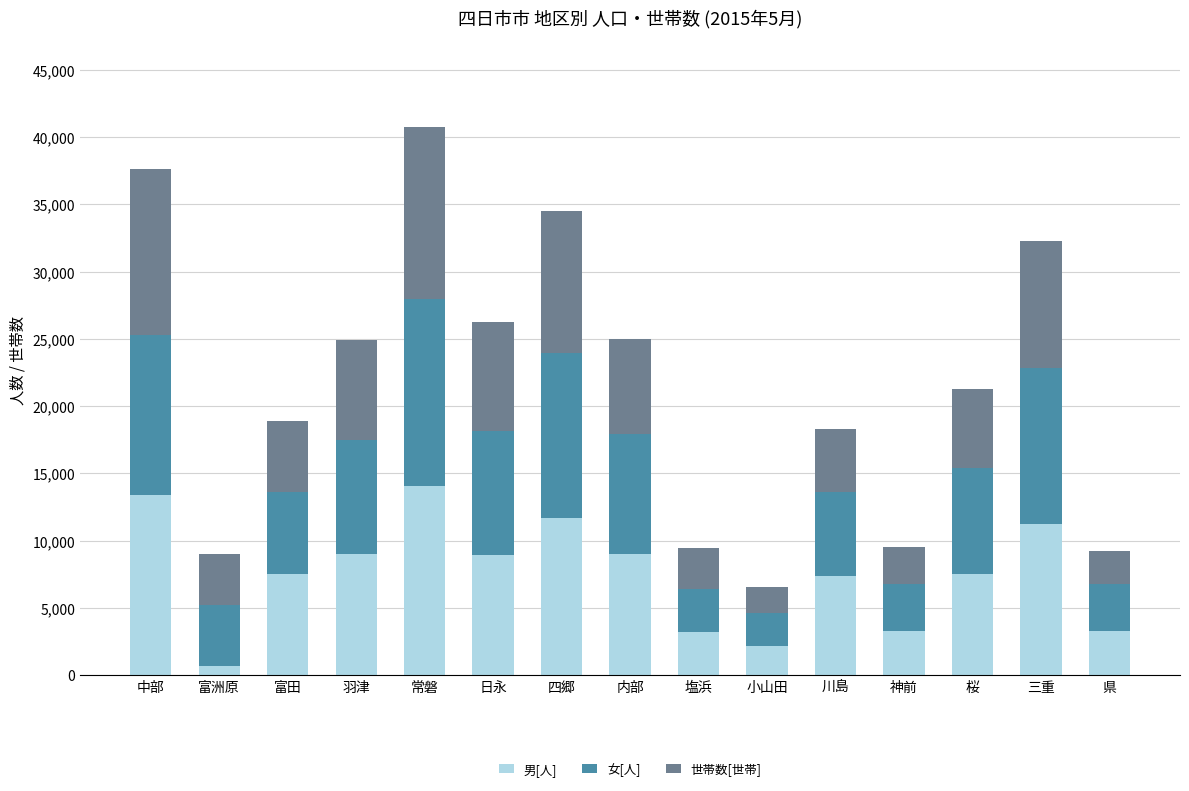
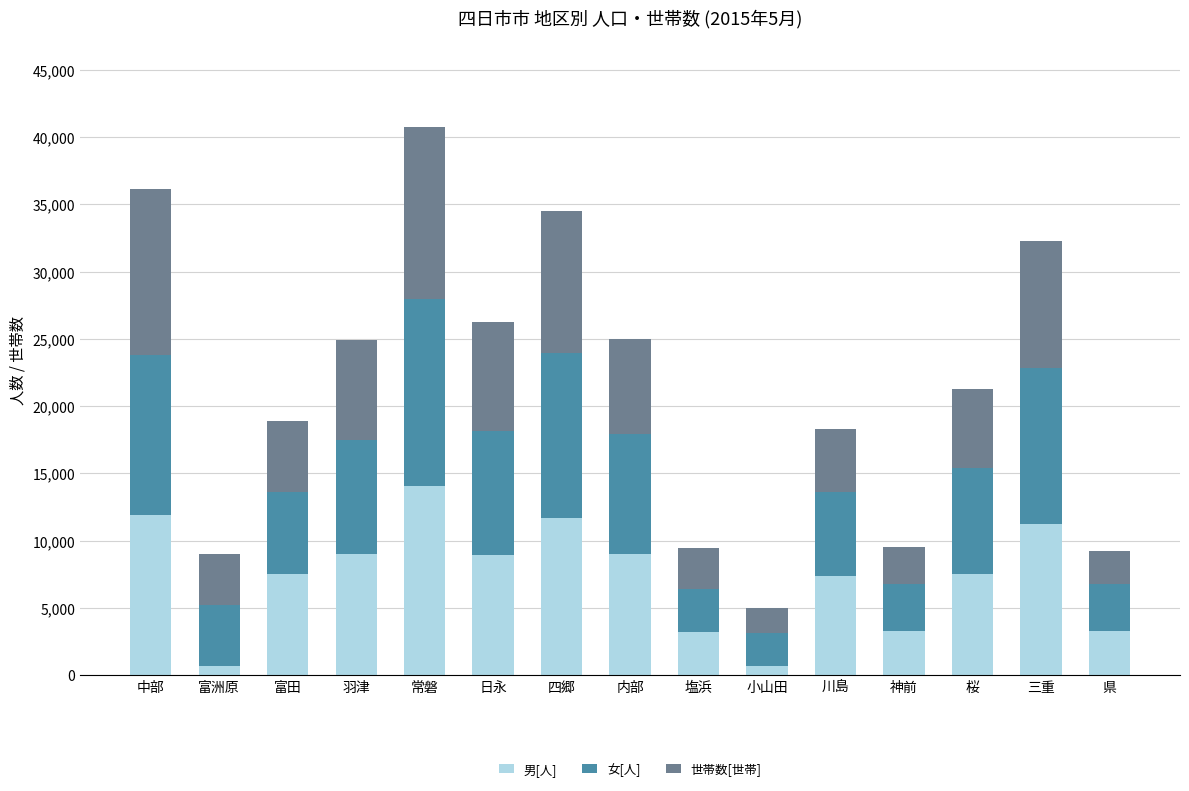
男[人], 中部: 13,400 -> 11,900
男[人], 小山田: 2,200 -> 700
